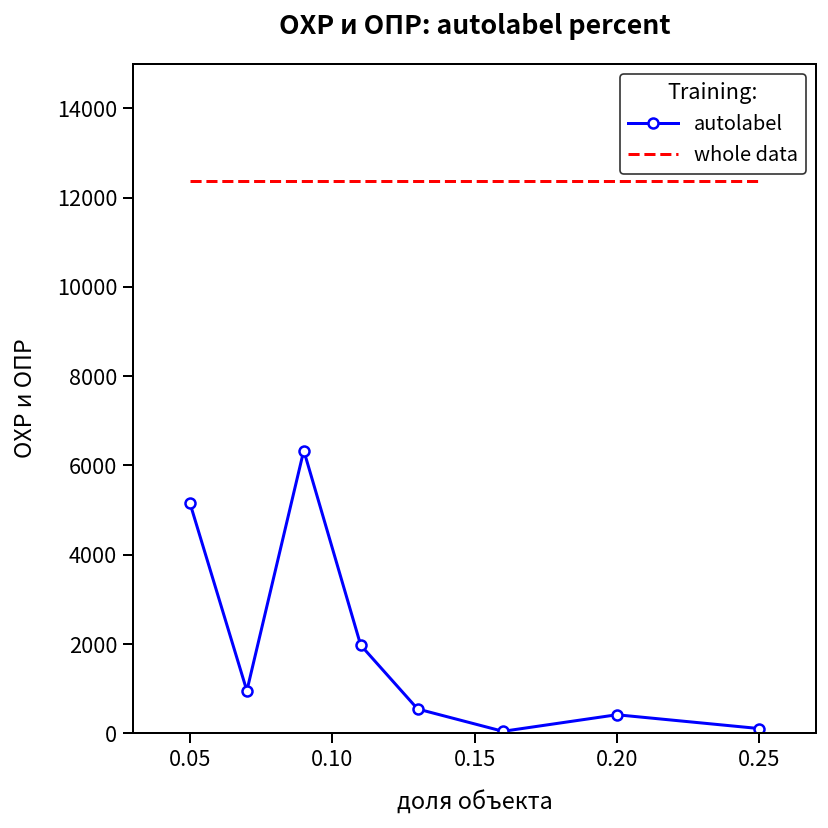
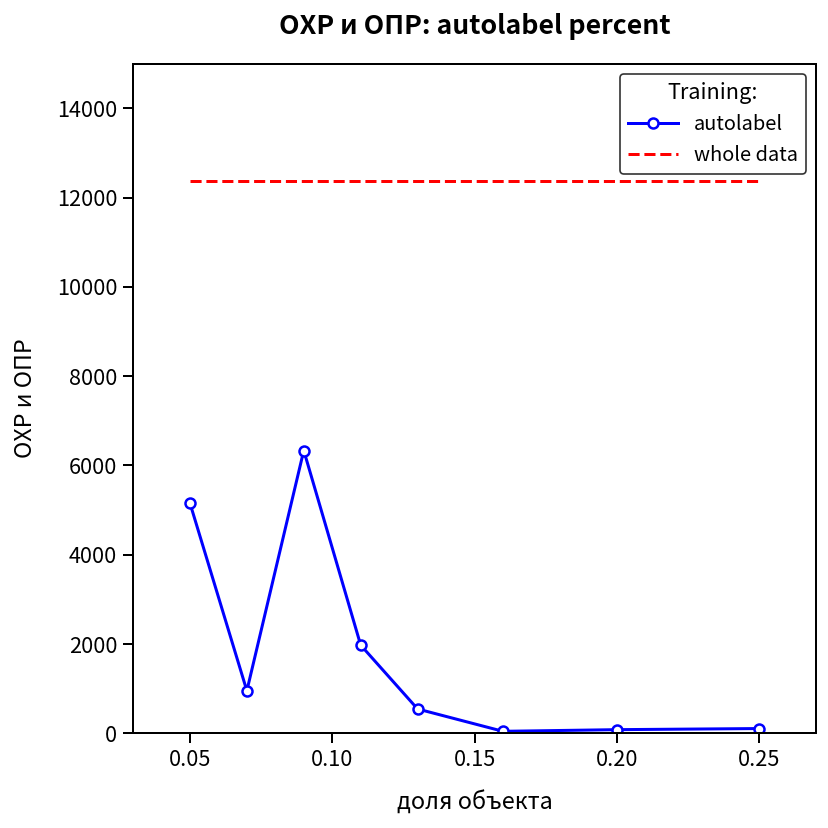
autolabel, 0.20: 400 -> 100
